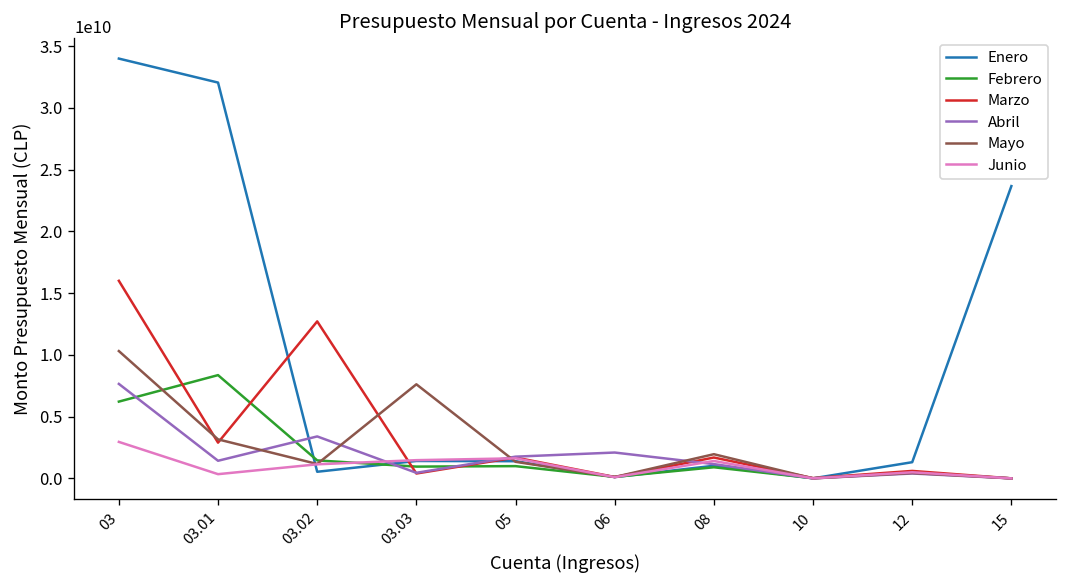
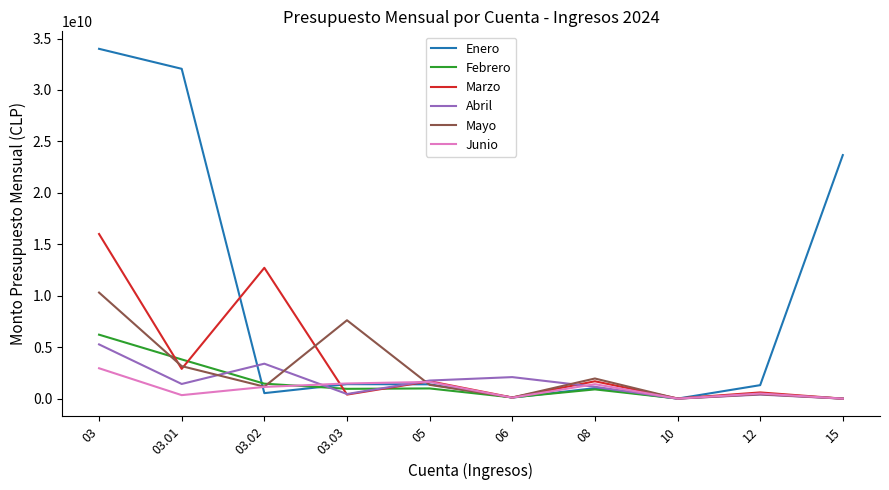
Abril, 03: 7600000000 -> 5300000000
Febrero, 03.01: 8400000000 -> 3800000000
